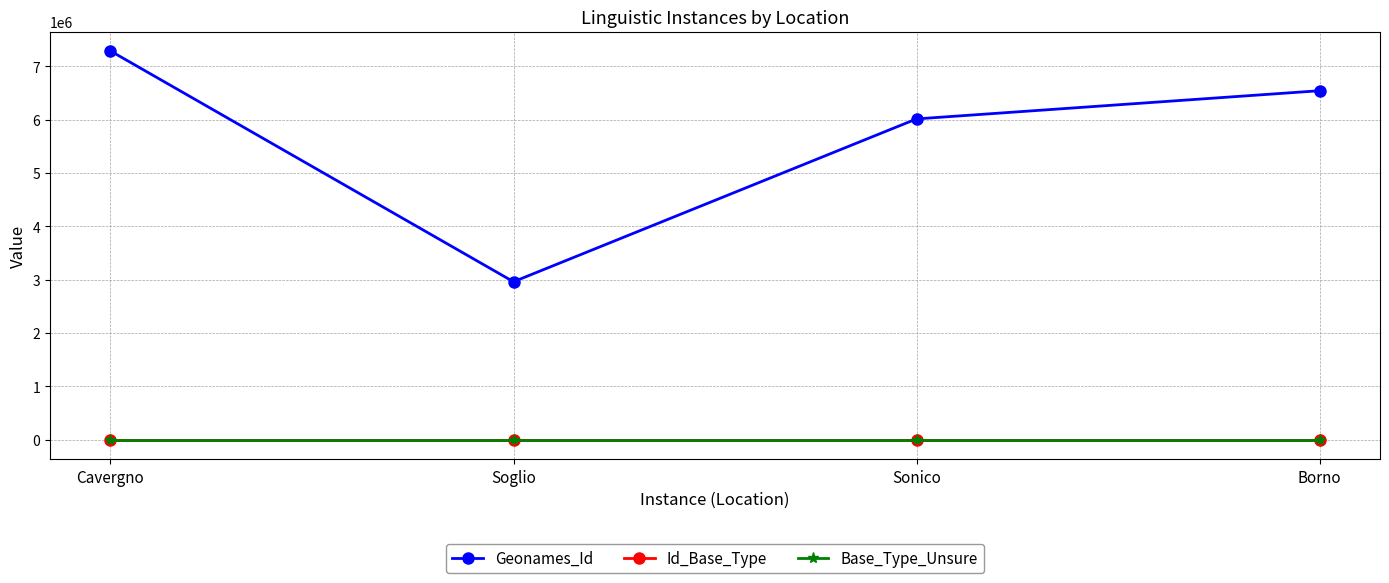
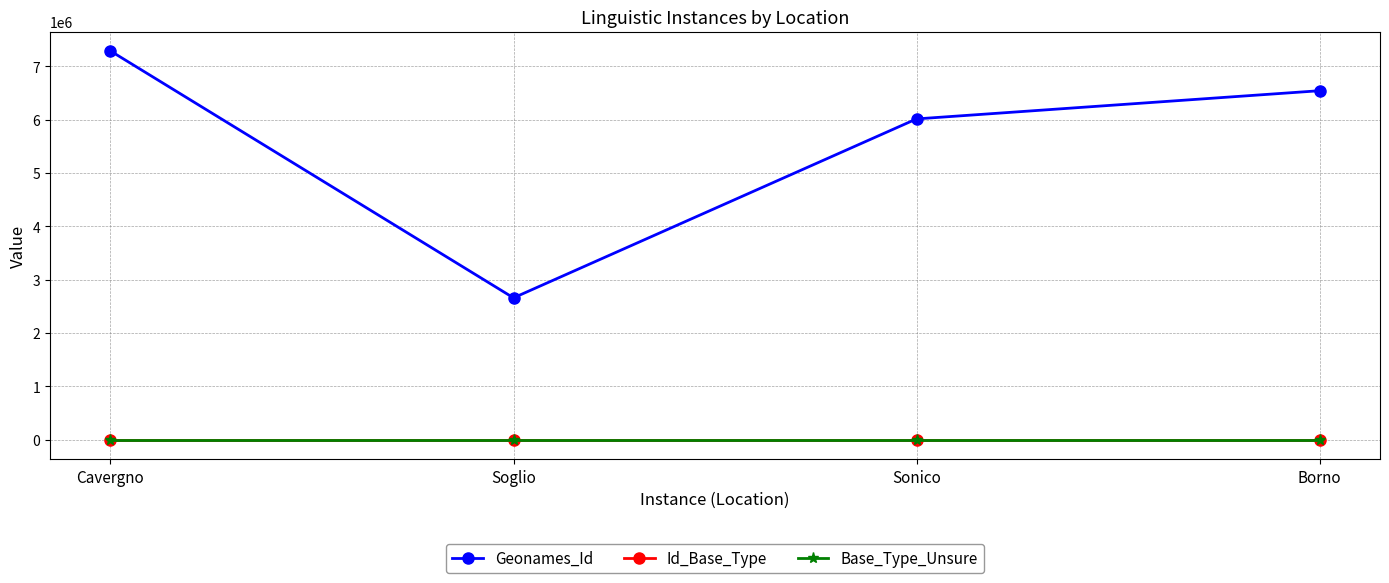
Geonames_Id, Soglio: 3000000 -> 2700000
